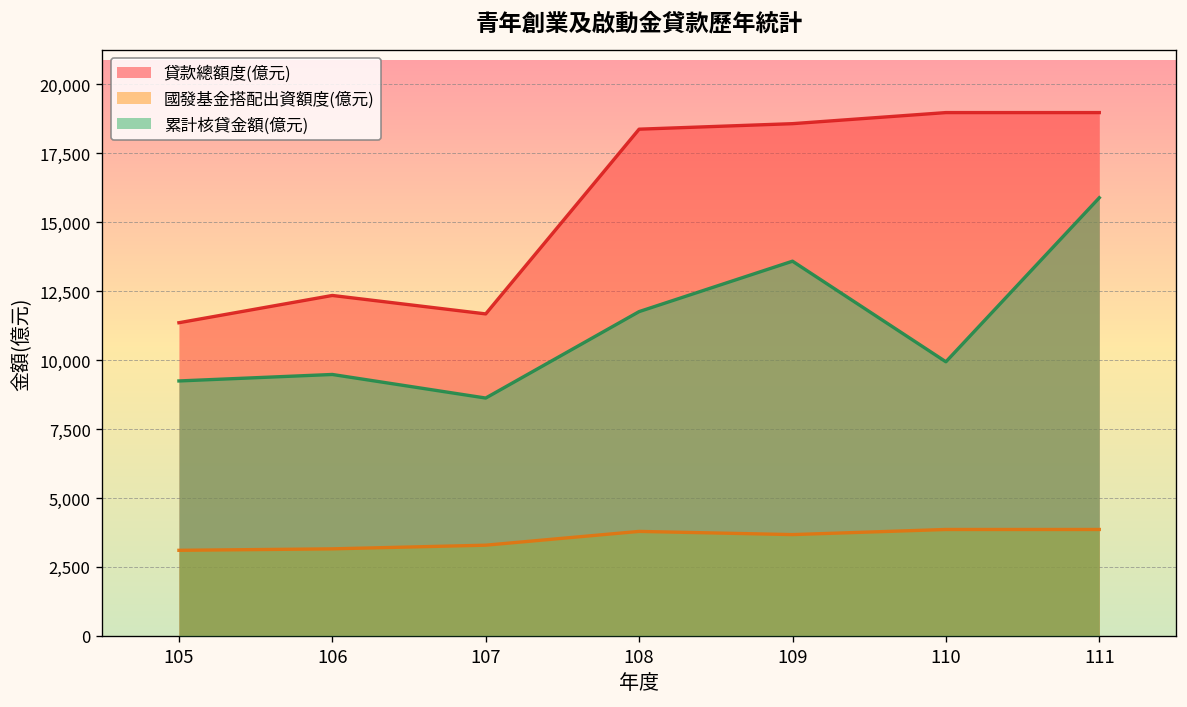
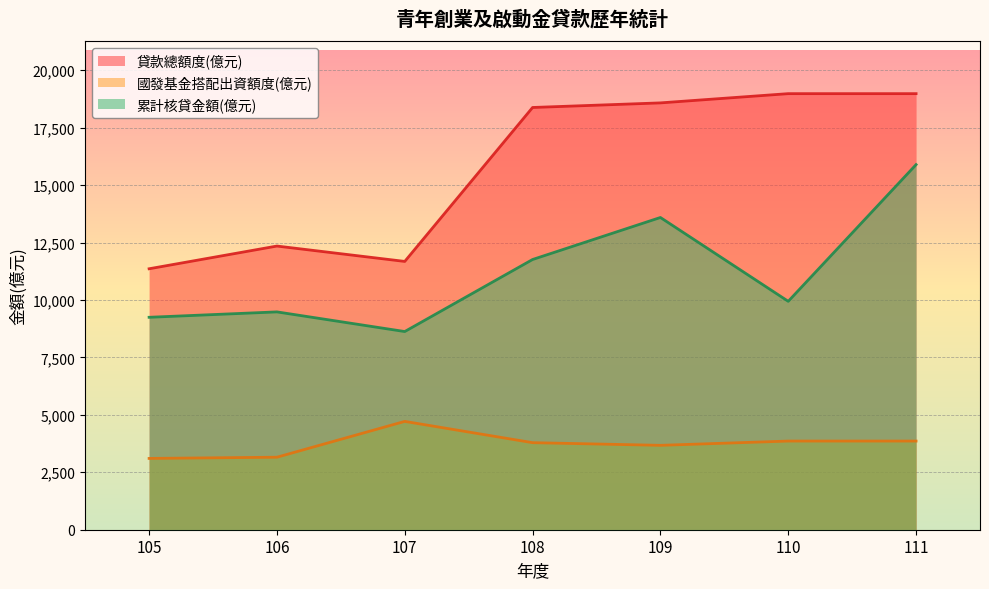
國發基金搭配出資額度(億元), 107: 3,300 -> 4,700
